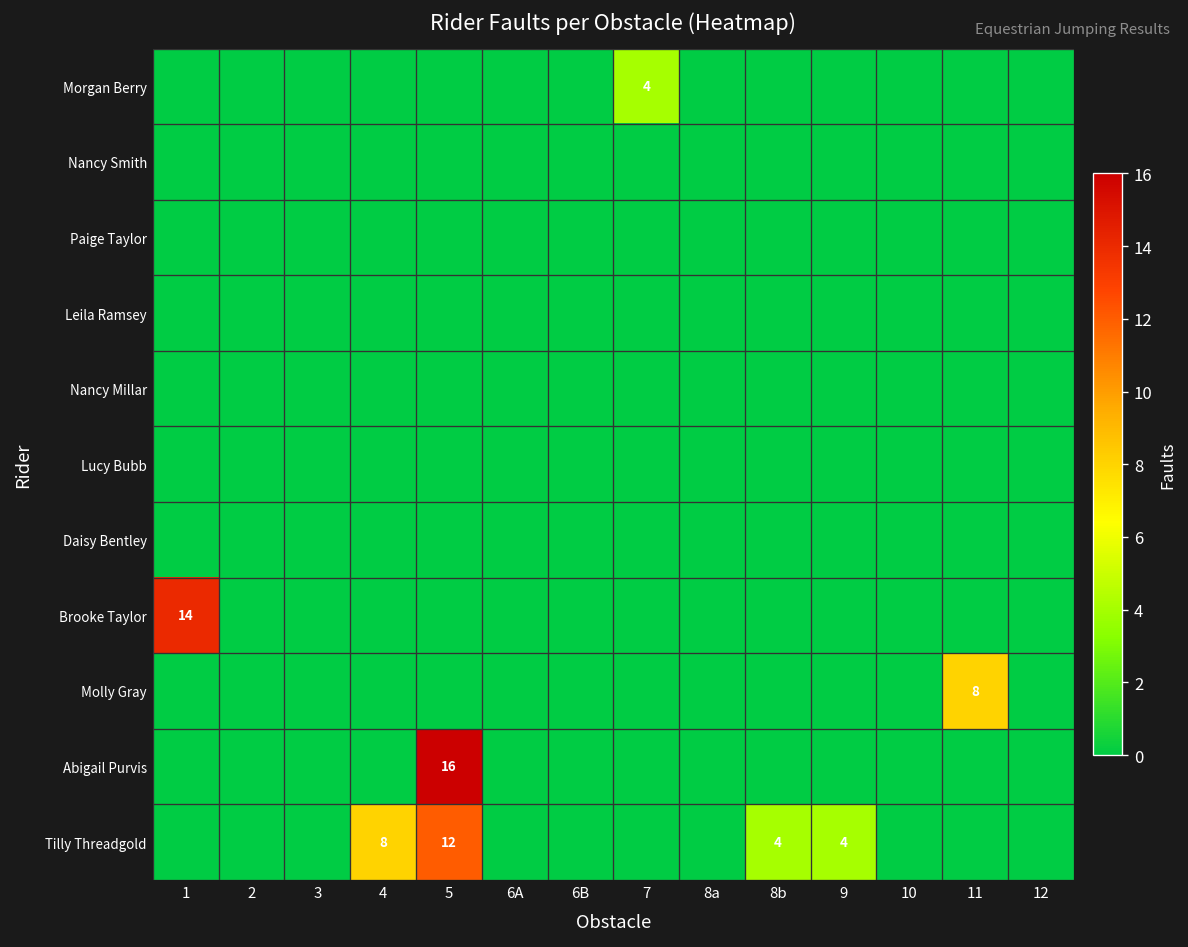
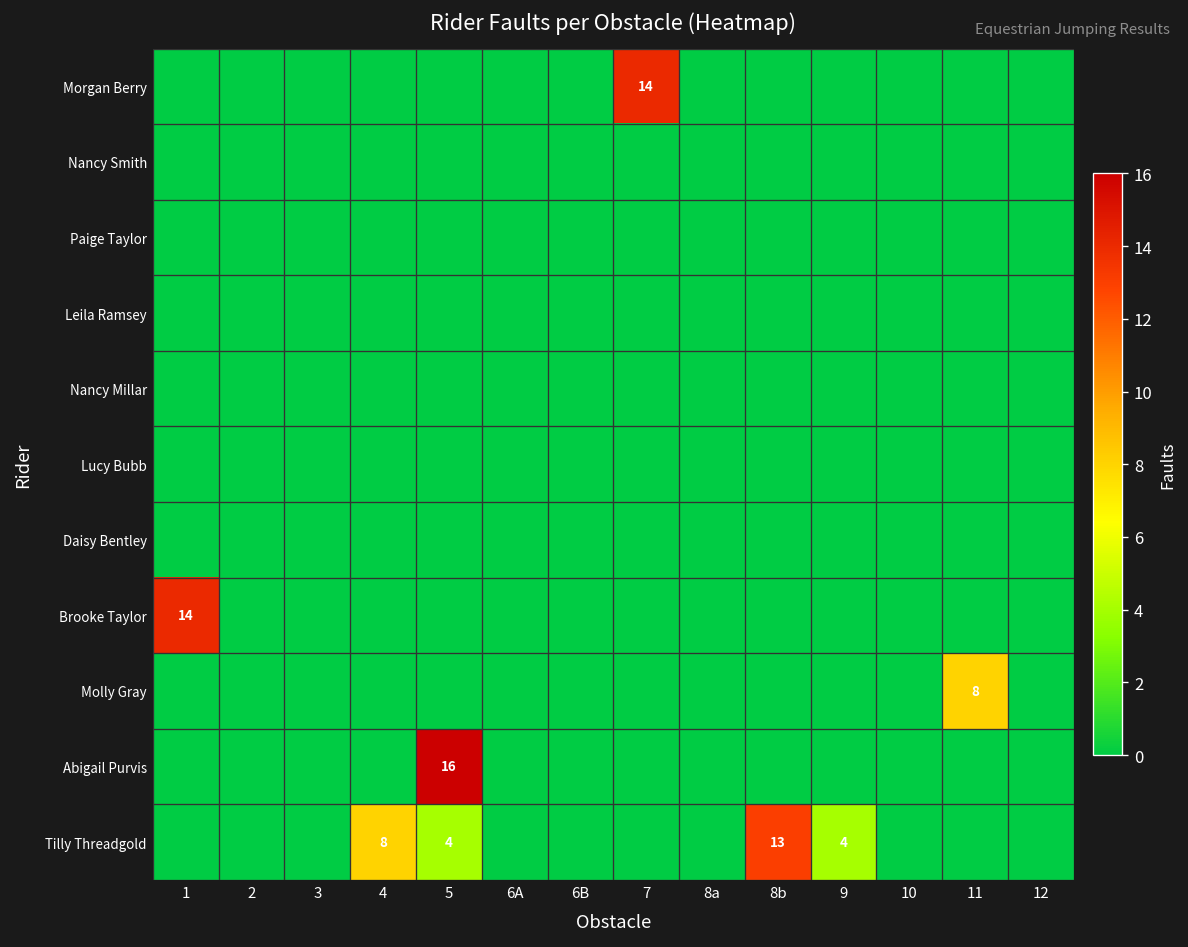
Morgan Berry, 7: 4 -> 14
Tilly Threadgold, 5: 12 -> 4
Tilly Threadgold, 8b: 4 -> 13
